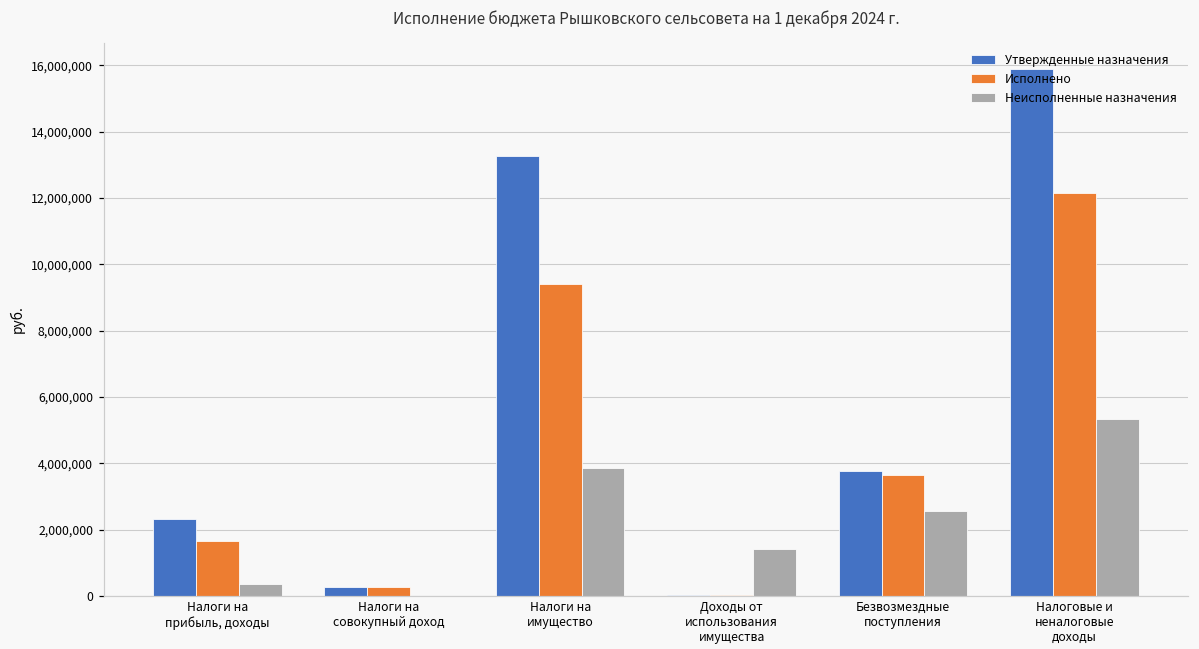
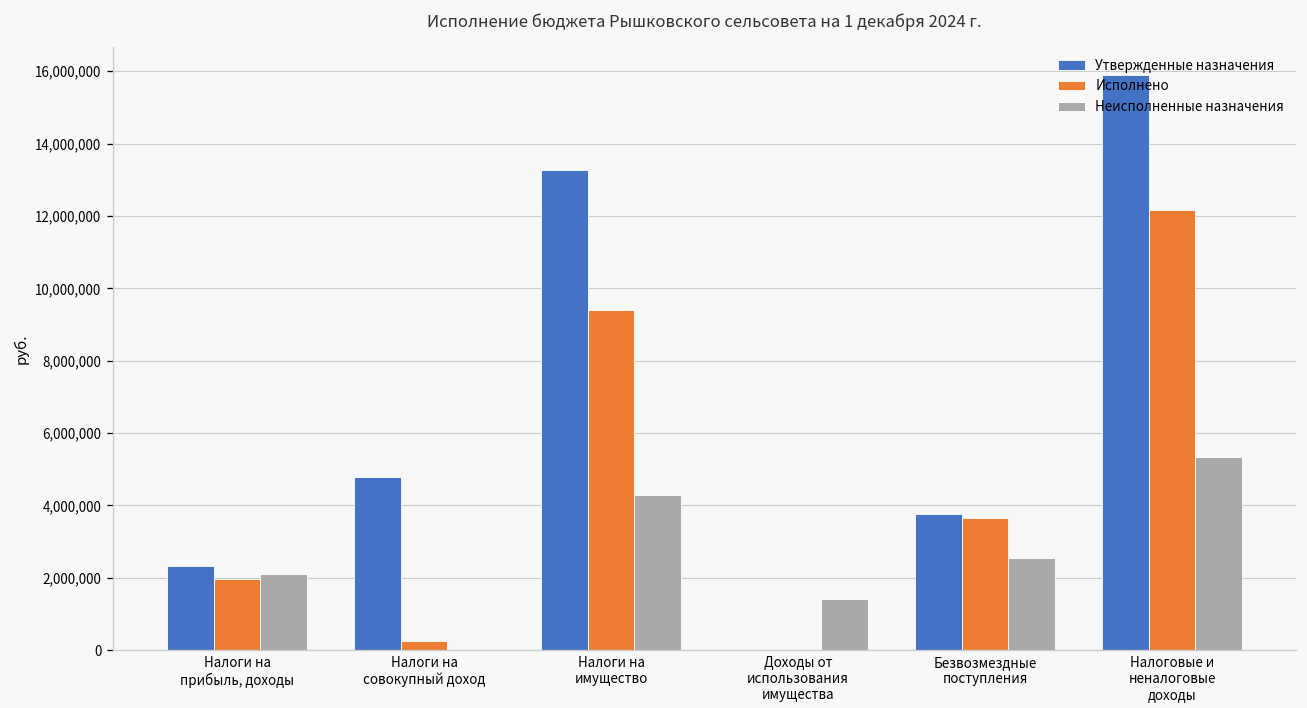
Исполнено, Налоги на прибыль, доходы: 1,700,000 -> 2,000,000
Неисполненные назначения, Налоги на прибыль, доходы: 400,000 -> 2,100,000
Утвержденные назначения, Налоги на совокупный доход: 300,000 -> 4,800,000
Неисполненные назначения, Налоги на имущество: 3,900,000 -> 4,300,000
